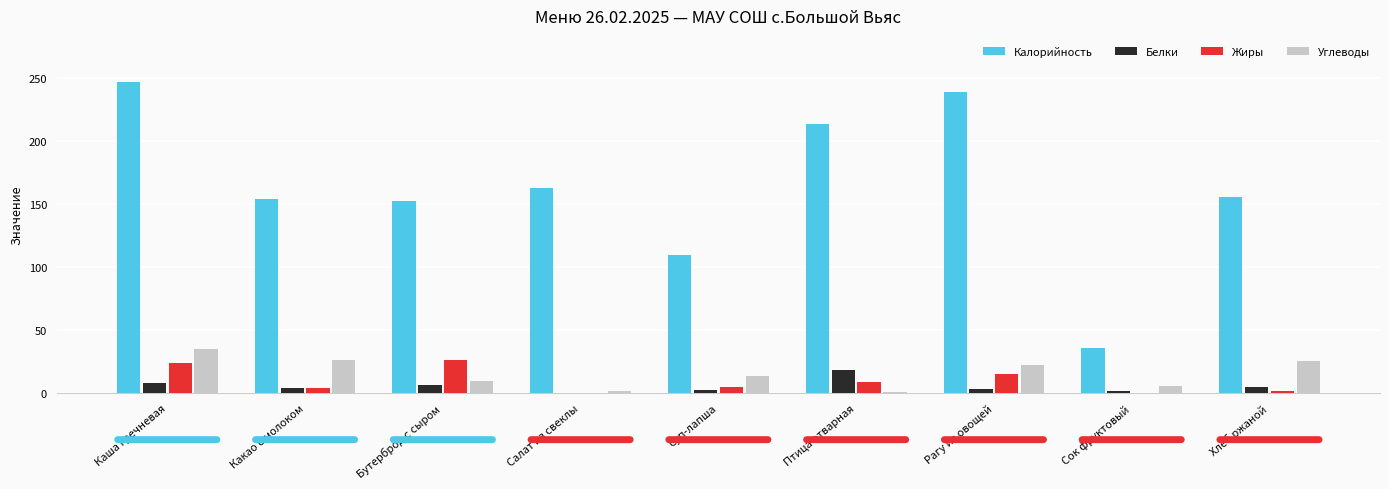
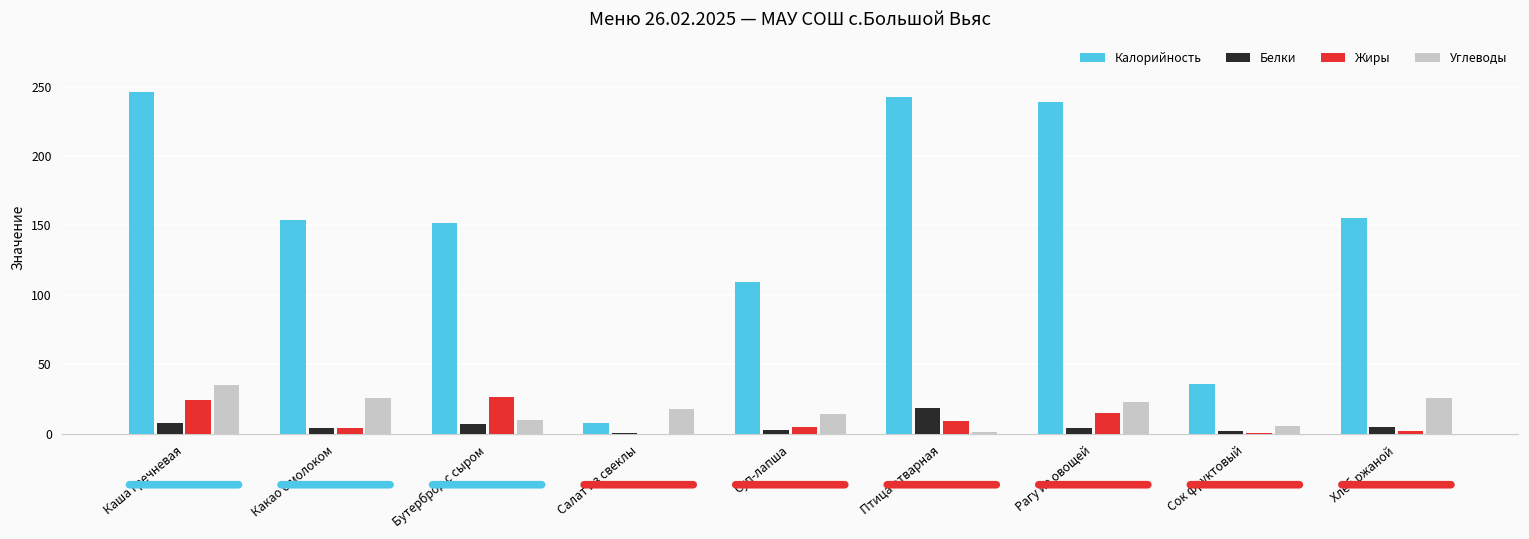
Калорийность, Салат из свеклы: 163 -> 8
Углеводы, Салат из свеклы: 2 -> 18
Калорийность, Птица отварная: 213 -> 243
